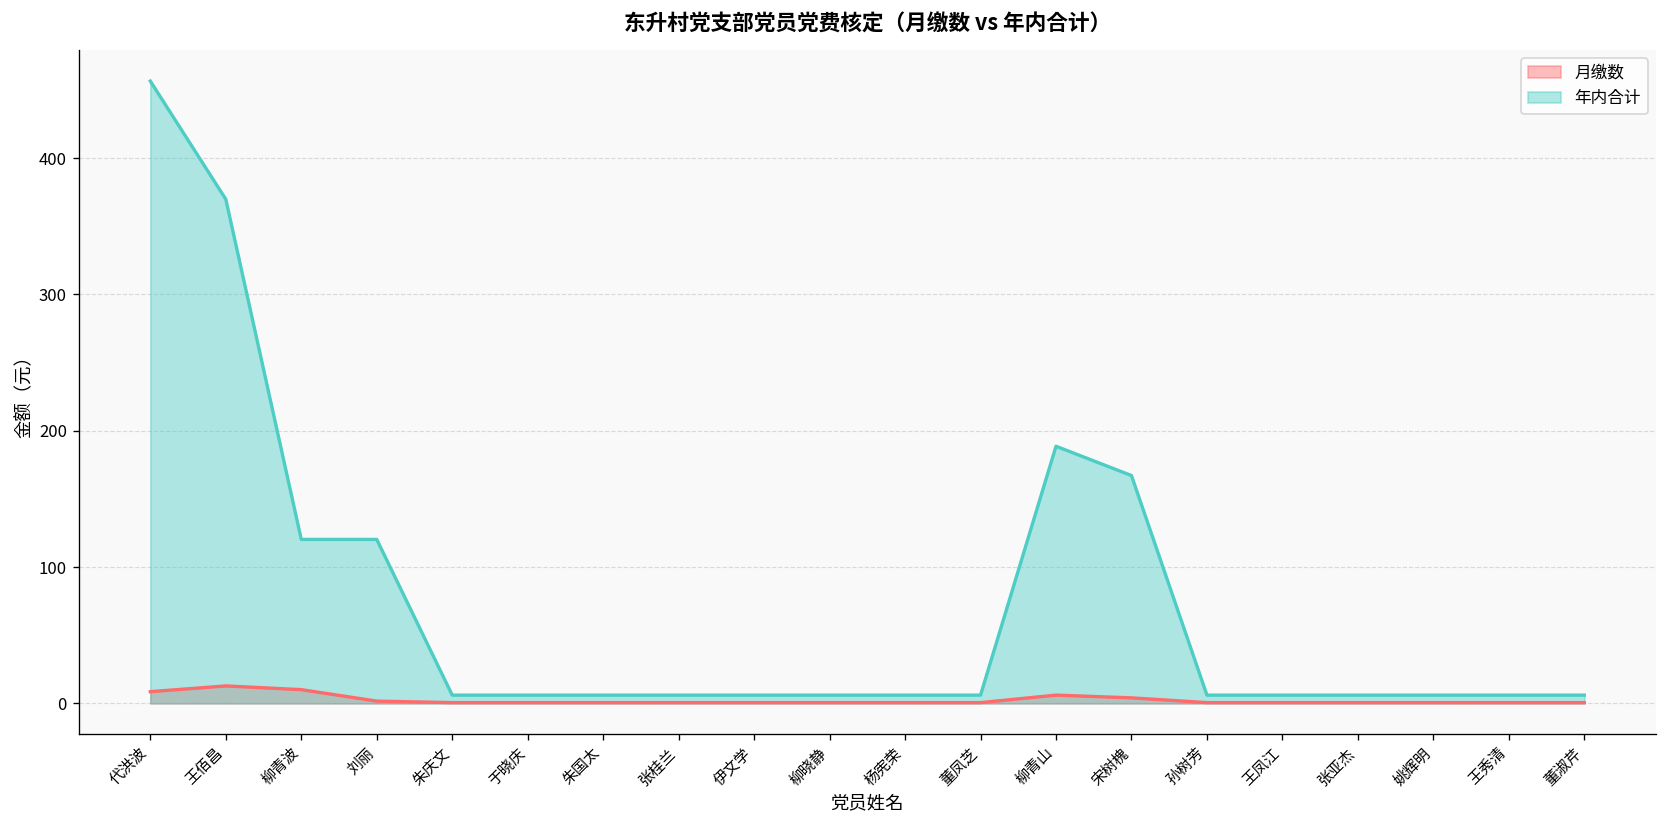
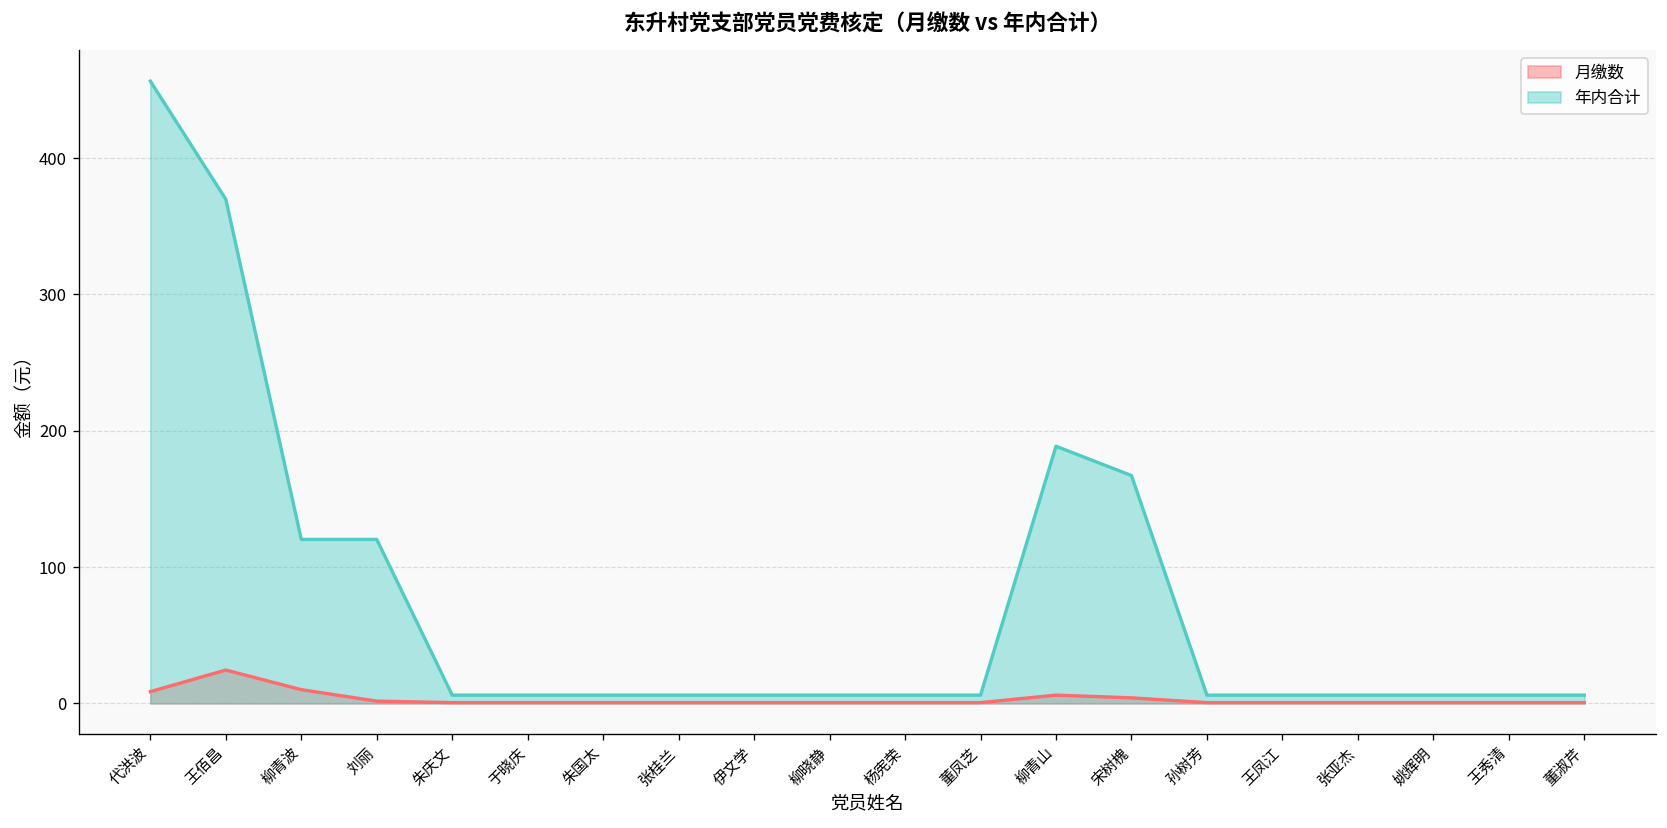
月缴数, 王佰昌: 13 -> 24
